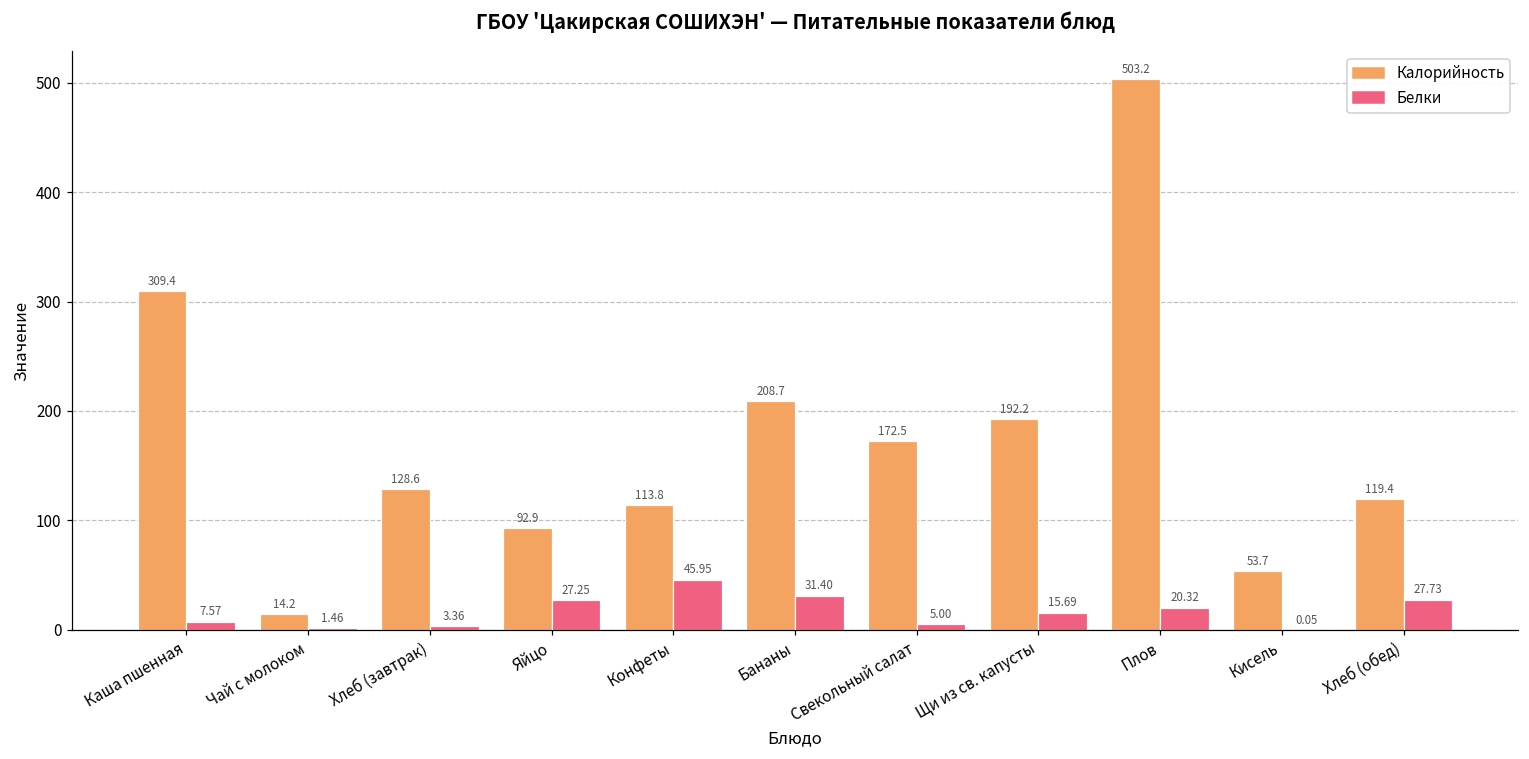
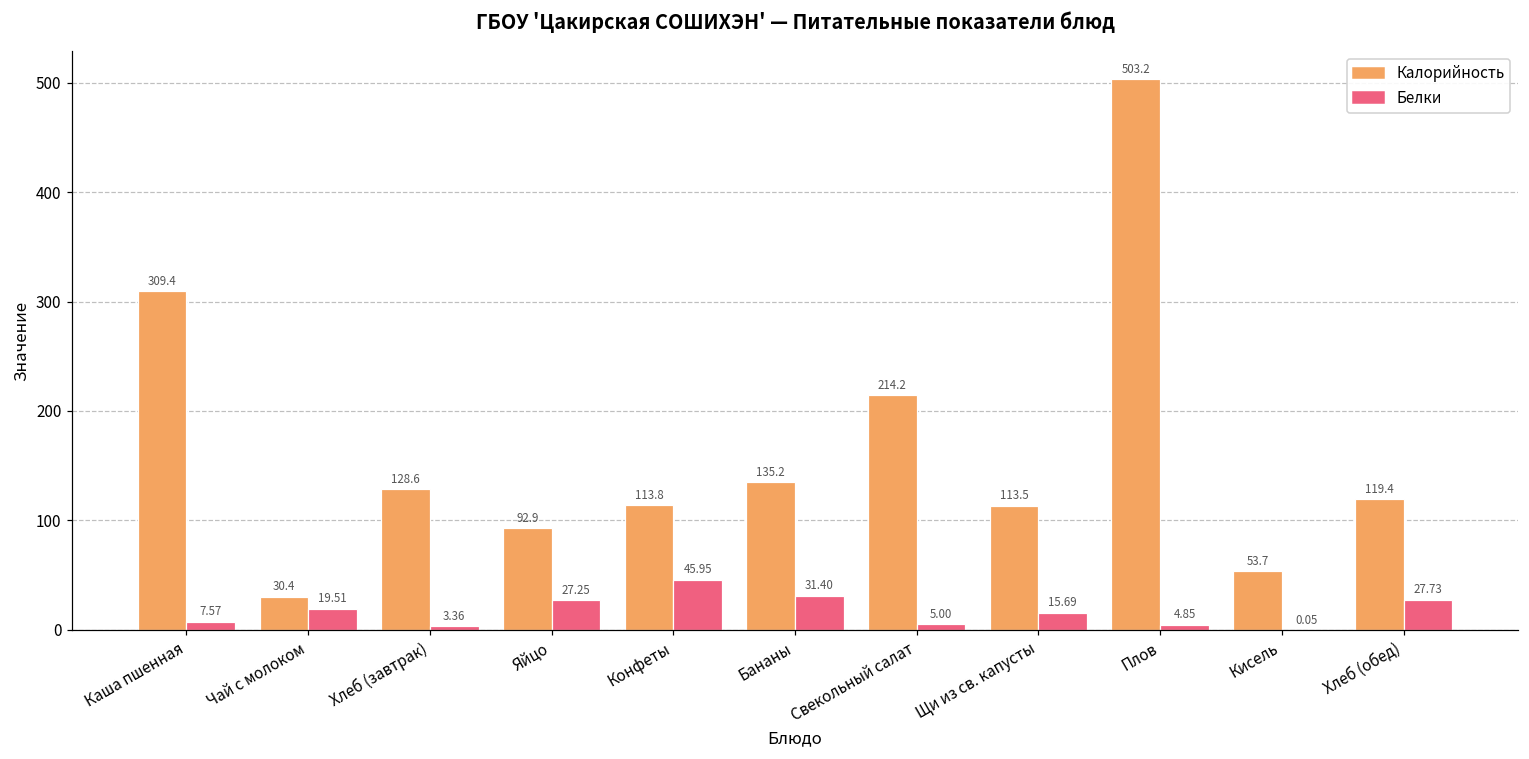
Калорийность, Чай с молоком: 14.2 -> 30.4
Белки, Чай с молоком: 1.46 -> 19.51
Калорийность, Бананы: 208.7 -> 135.2
Калорийность, Свекольный салат: 172.5 -> 214.2
Калорийность, Щи из св. капусты: 192.2 -> 113.5
Белки, Плов: 20.32 -> 4.85
